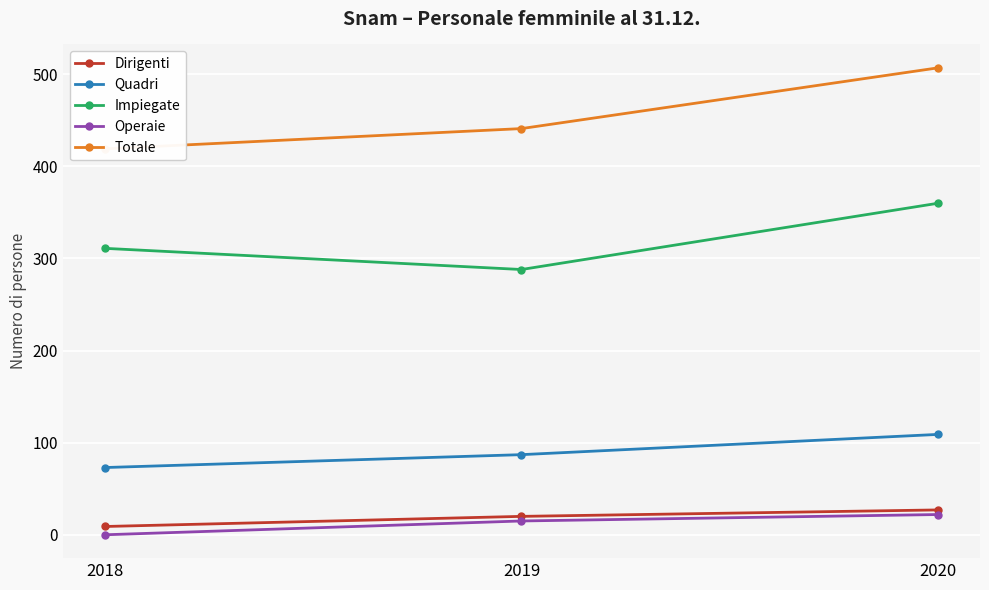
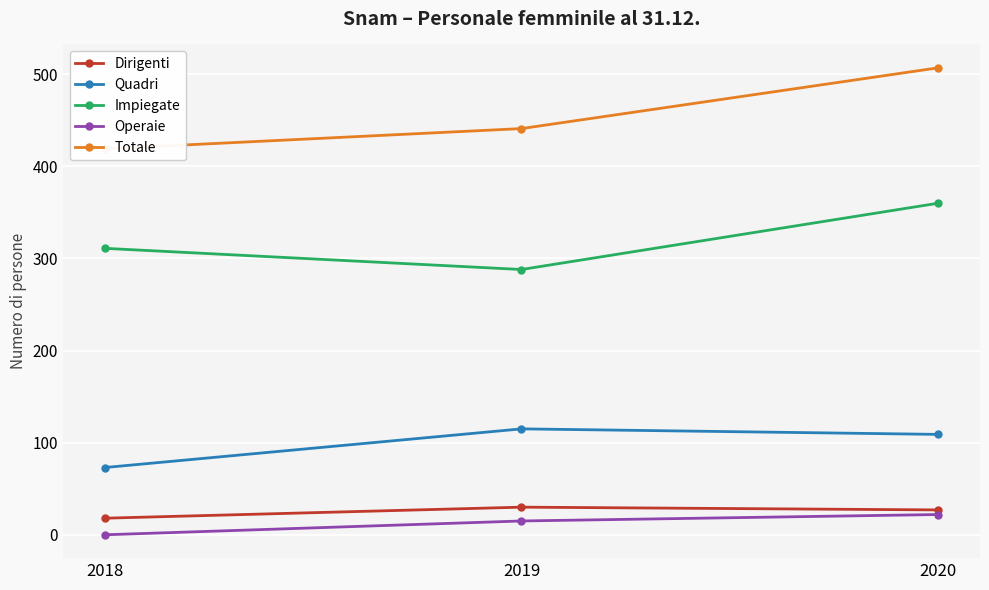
Dirigenti, 2018: 10 -> 20
Dirigenti, 2019: 20 -> 30
Quadri, 2019: 90 -> 120
